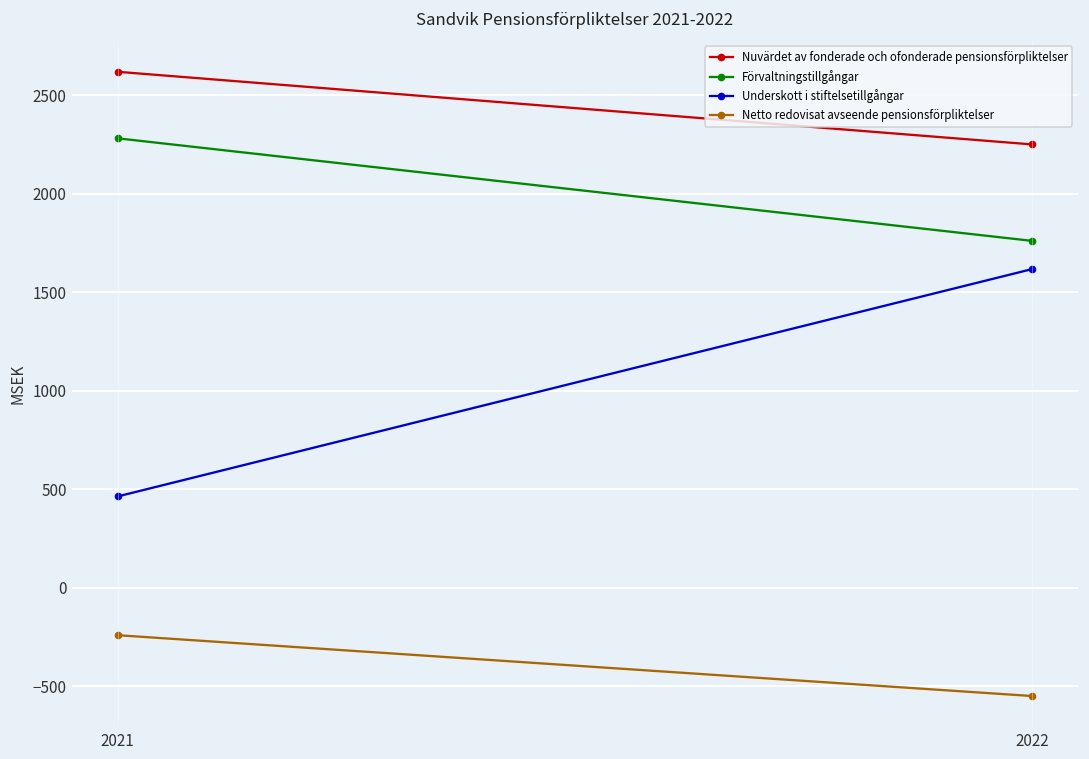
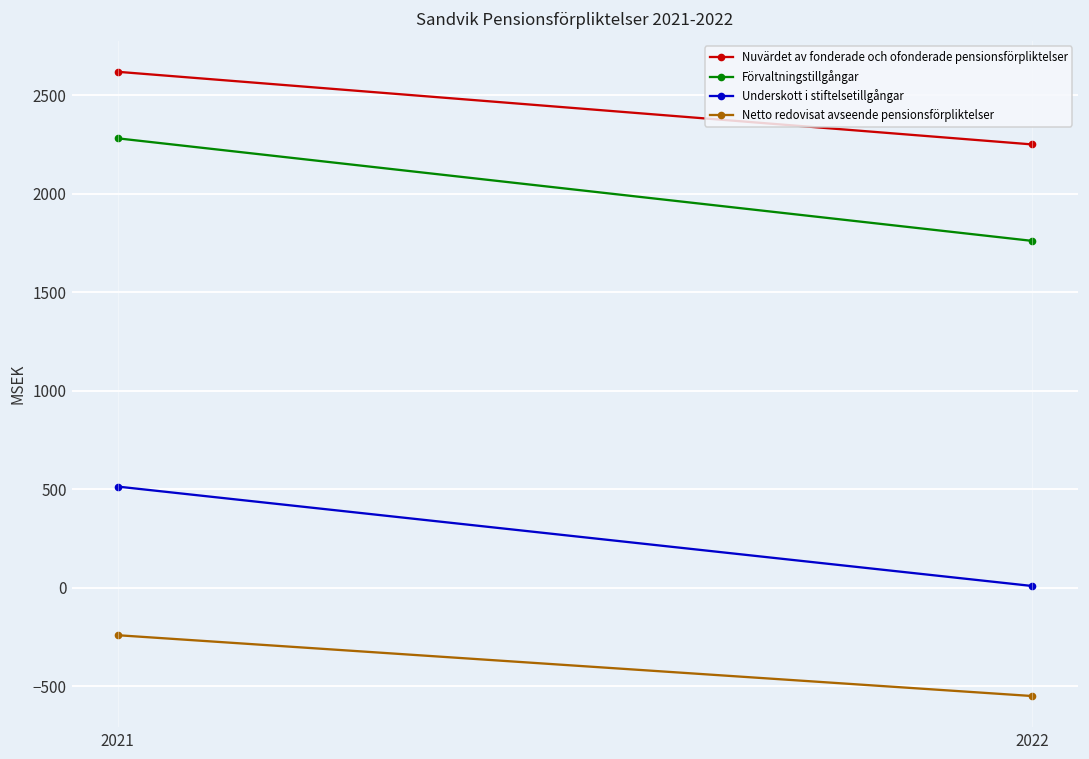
Underskott i stiftelsetillgångar, 2021: 460 -> 510
Underskott i stiftelsetillgångar, 2022: 1620 -> 10
